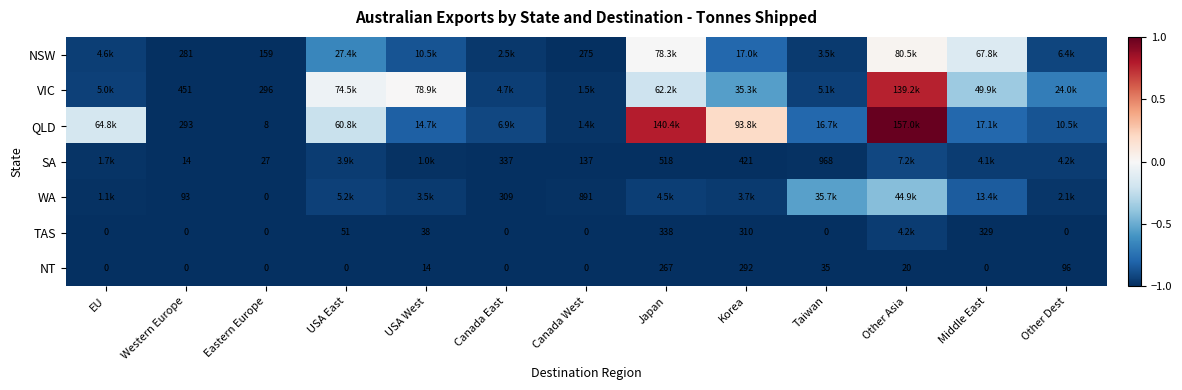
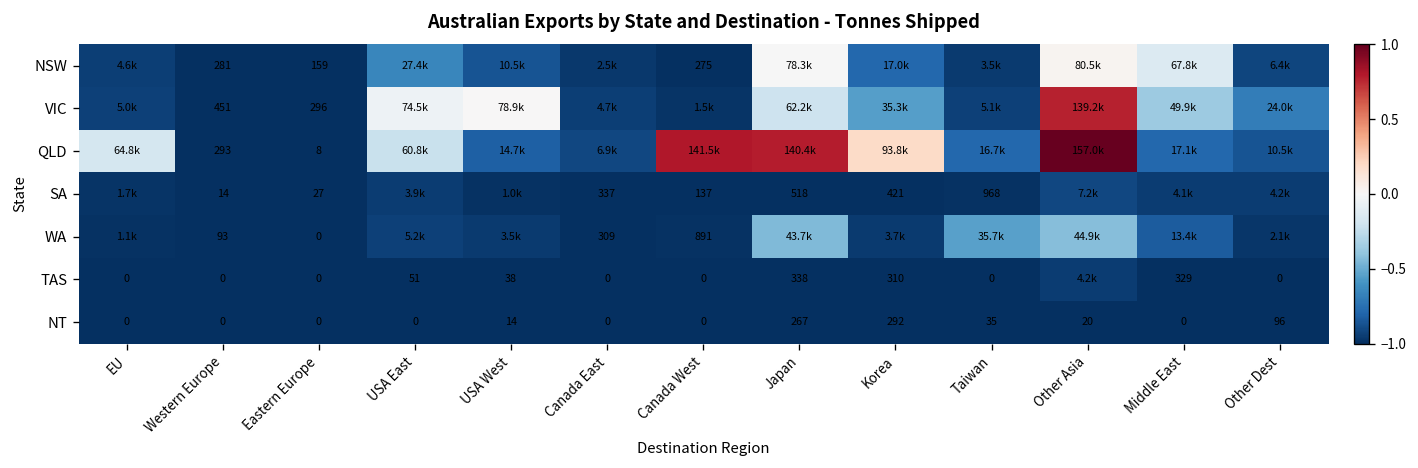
QLD, Canada West: 1.4k -> 141.5k
WA, Japan: 4.5k -> 43.7k
